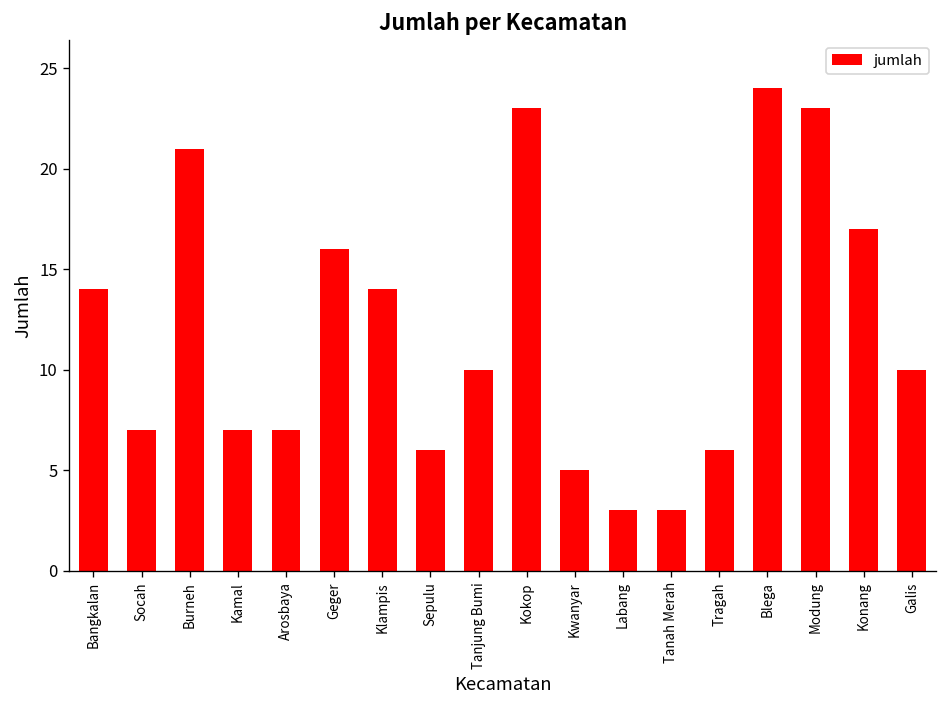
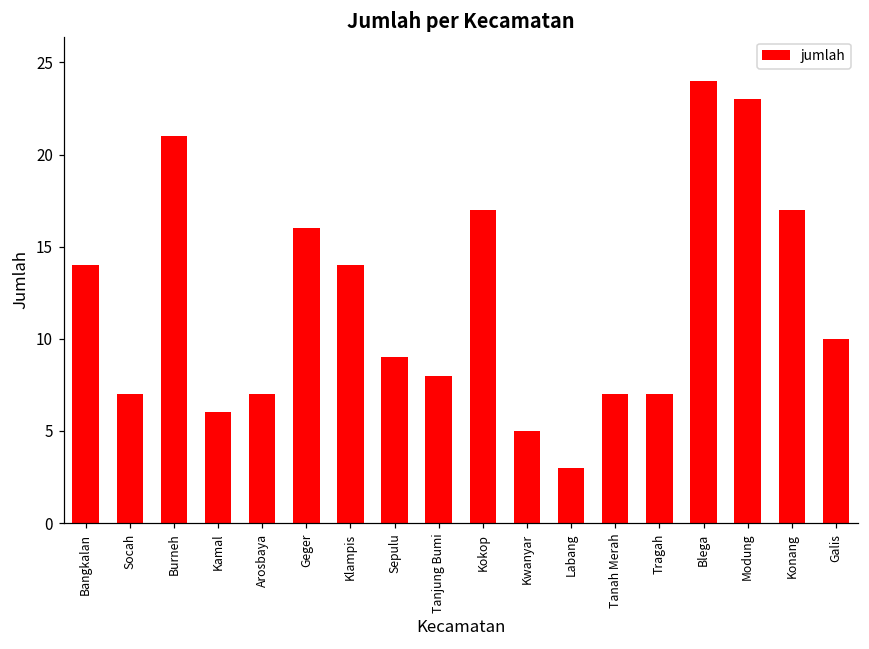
Kamal: 7 -> 6
Sepulu: 6 -> 9
Tanjung Bumi: 10 -> 8
Kokop: 23 -> 17
Tanah Merah: 3 -> 7
Tragah: 6 -> 7
